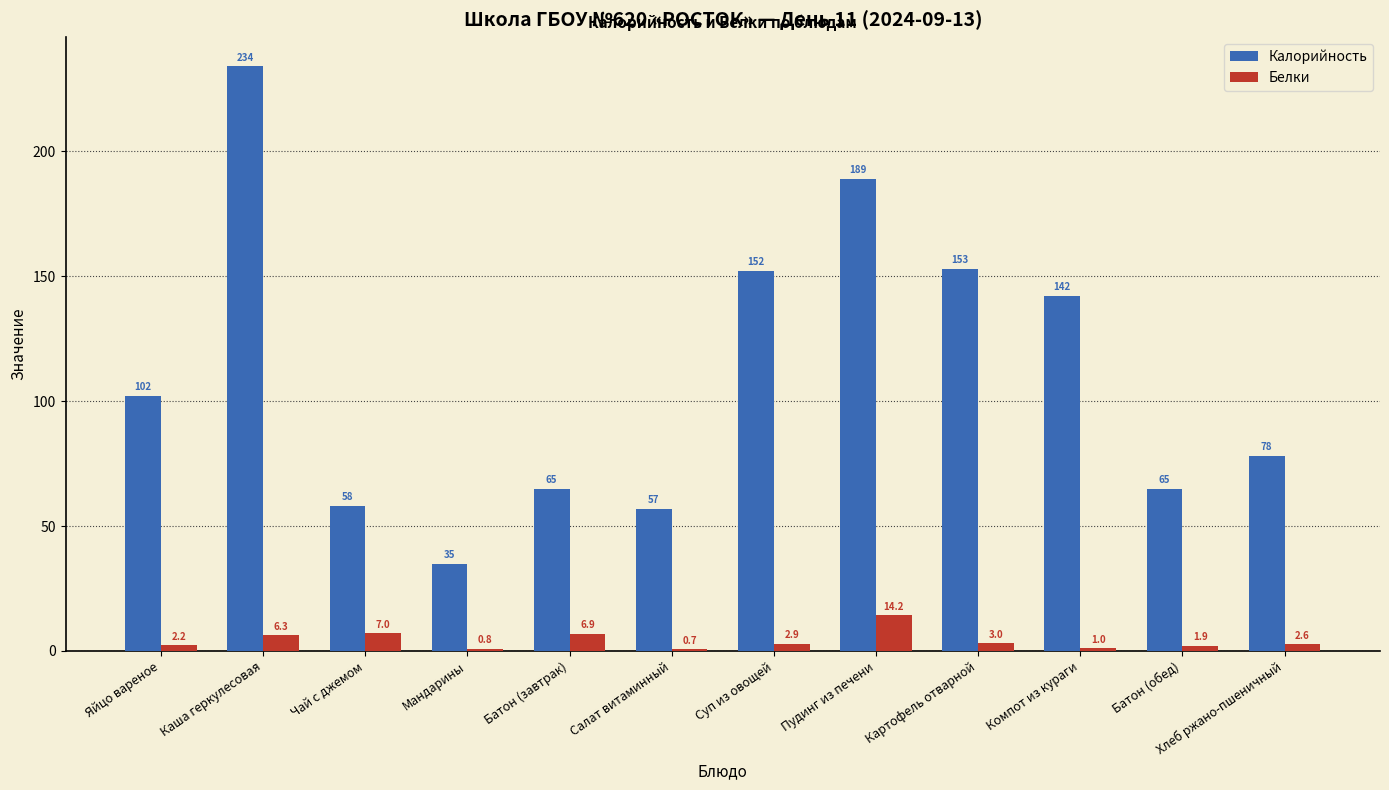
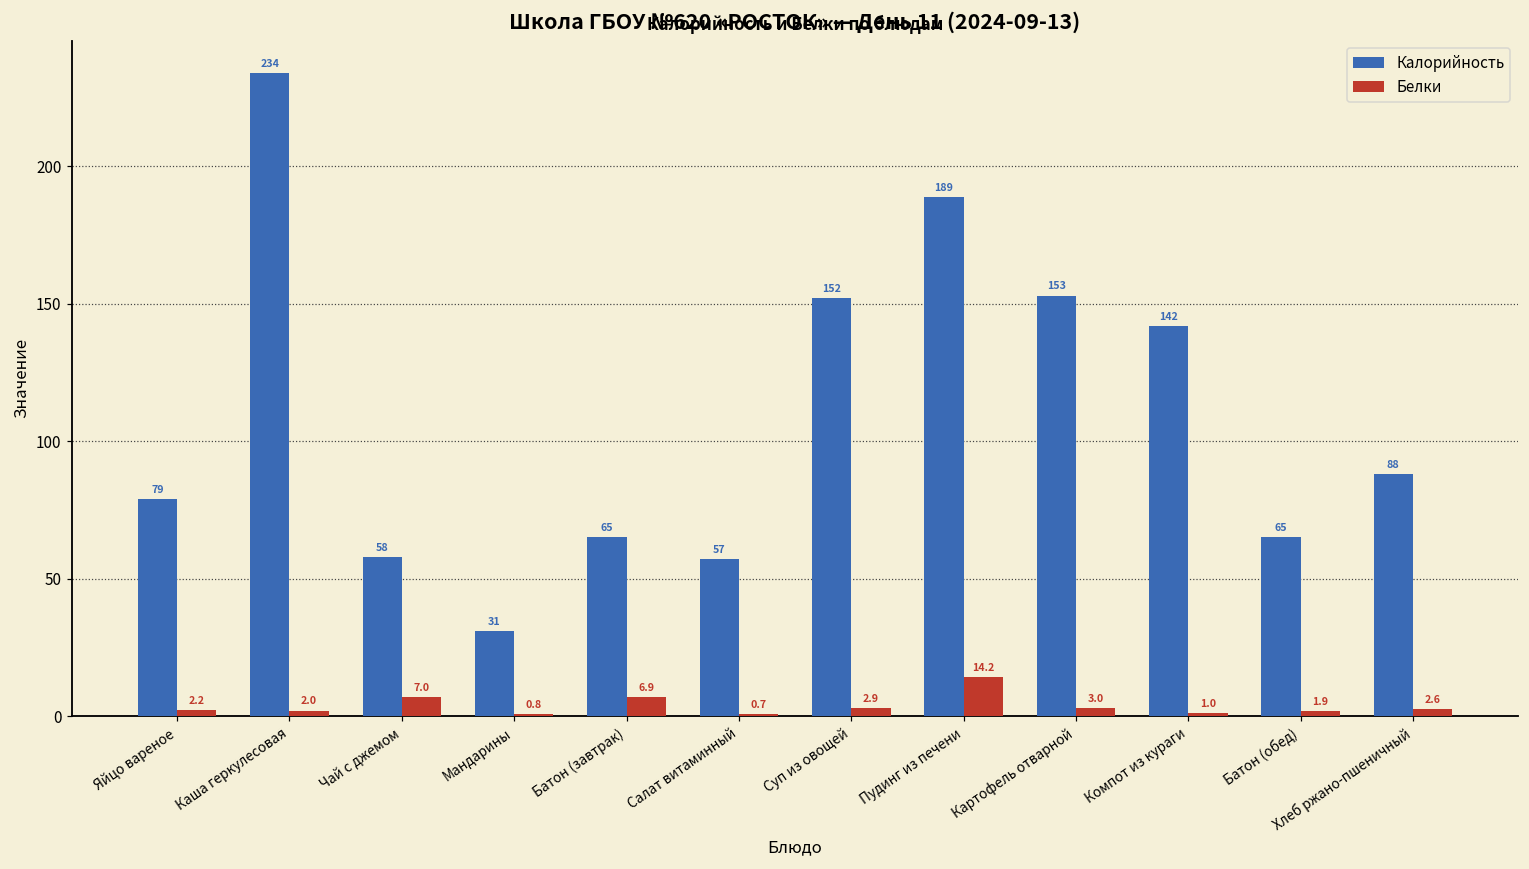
Калорийность, Яйцо вареное: 102 -> 79
Белки, Каша геркулесовая: 6.3 -> 2.0
Калорийность, Мандарины: 35 -> 31
Калорийность, Хлеб ржано-пшеничный: 78 -> 88
